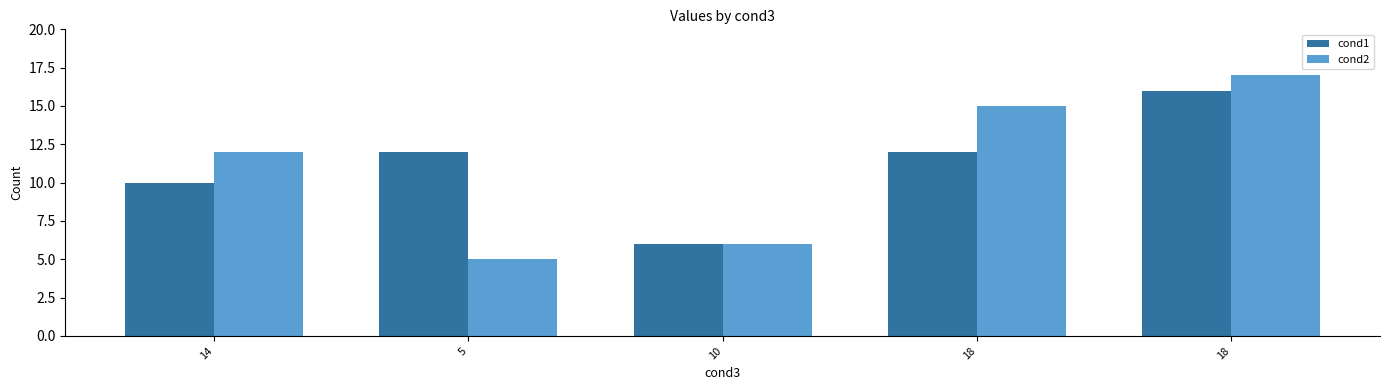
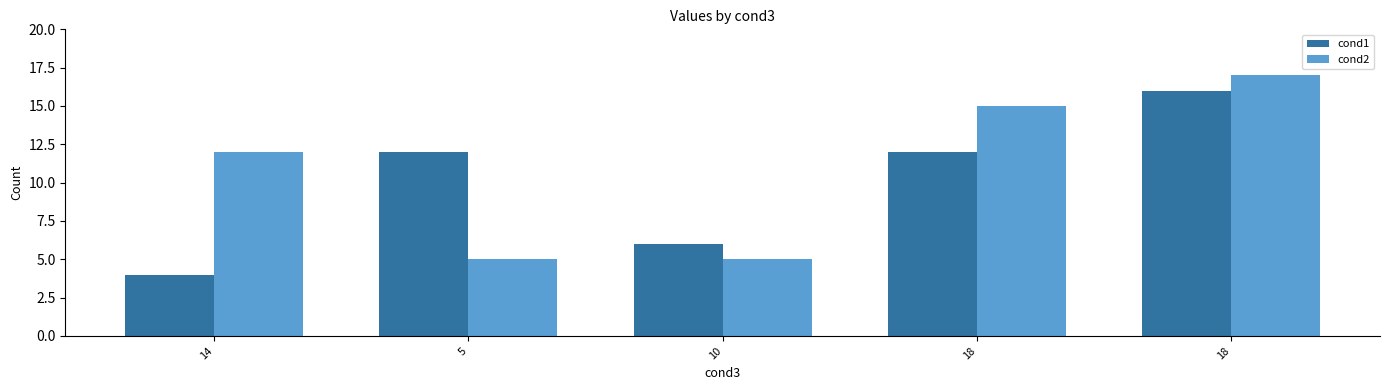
cond1, 14: 10 -> 4
cond2, 10: 6 -> 5
